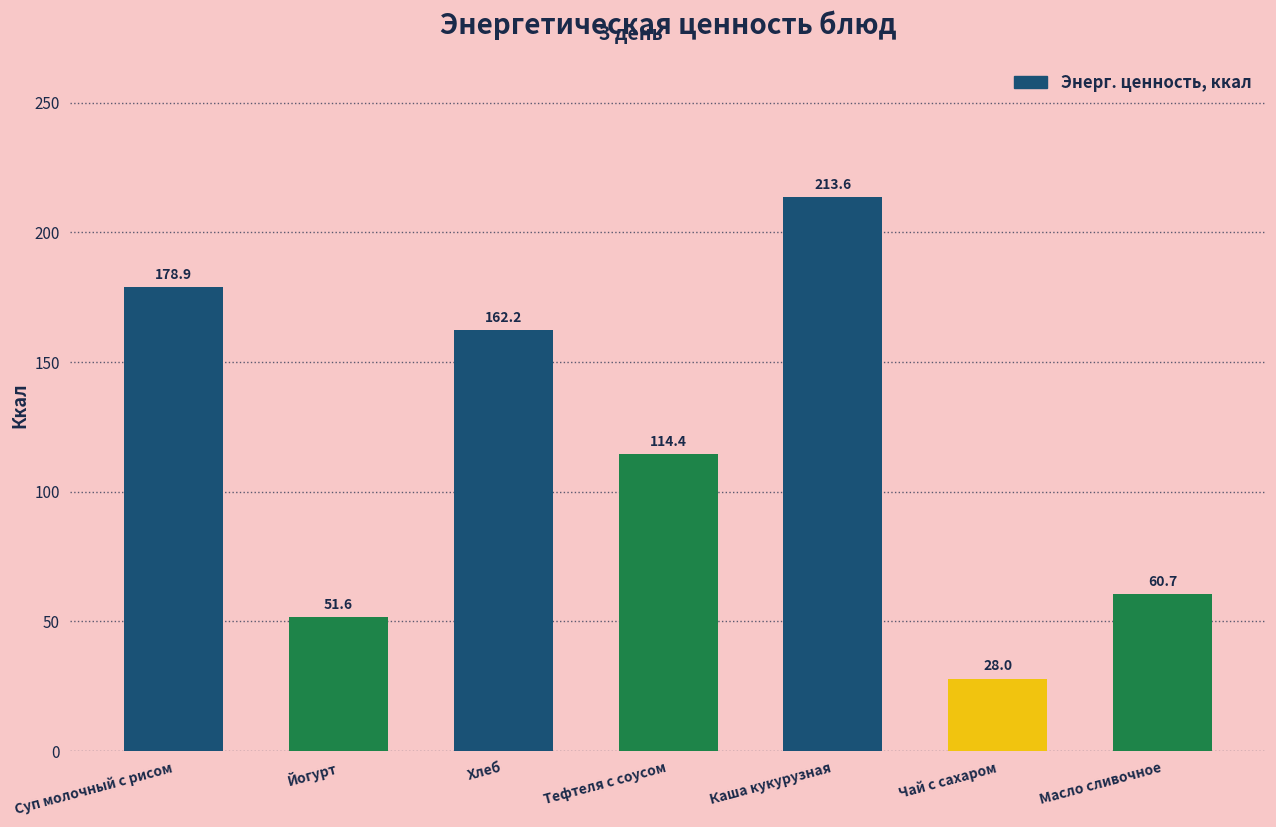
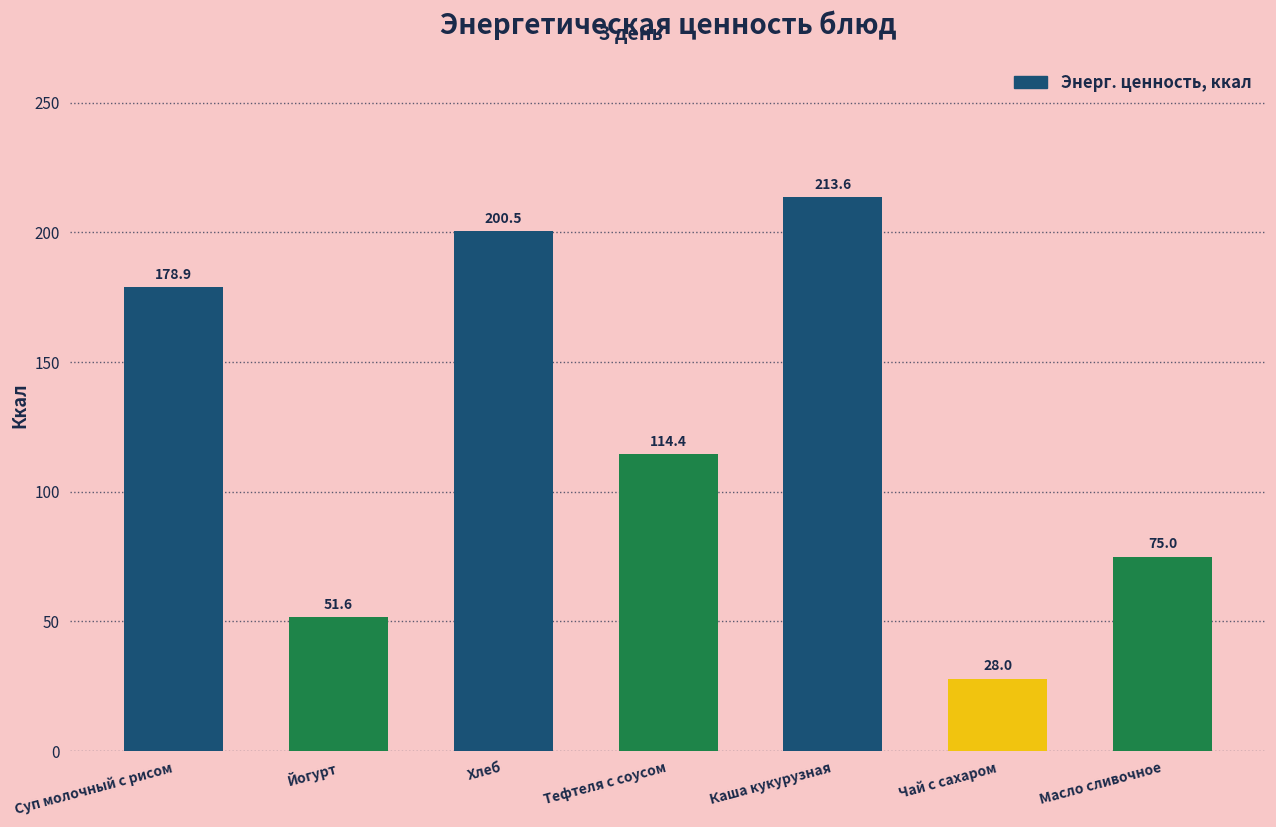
Хлеб: 162.2 -> 200.5
Масло сливочное: 60.7 -> 75.0
